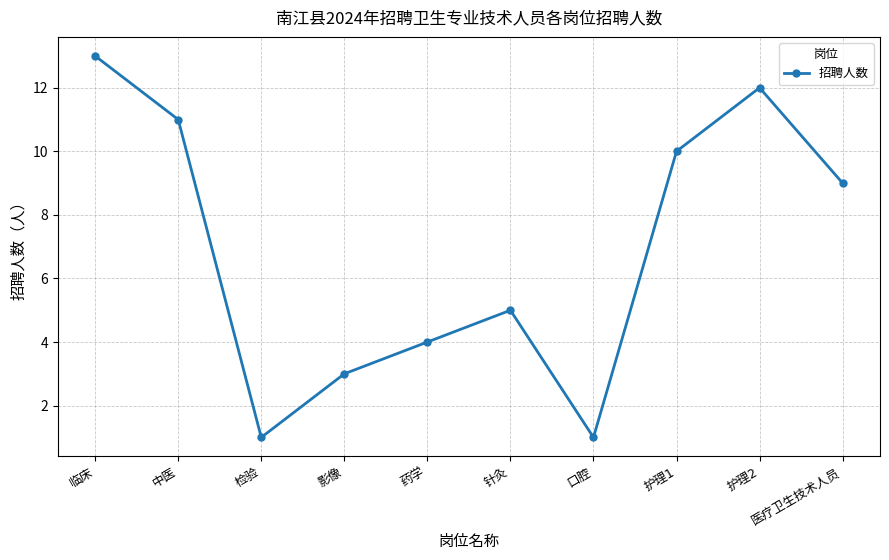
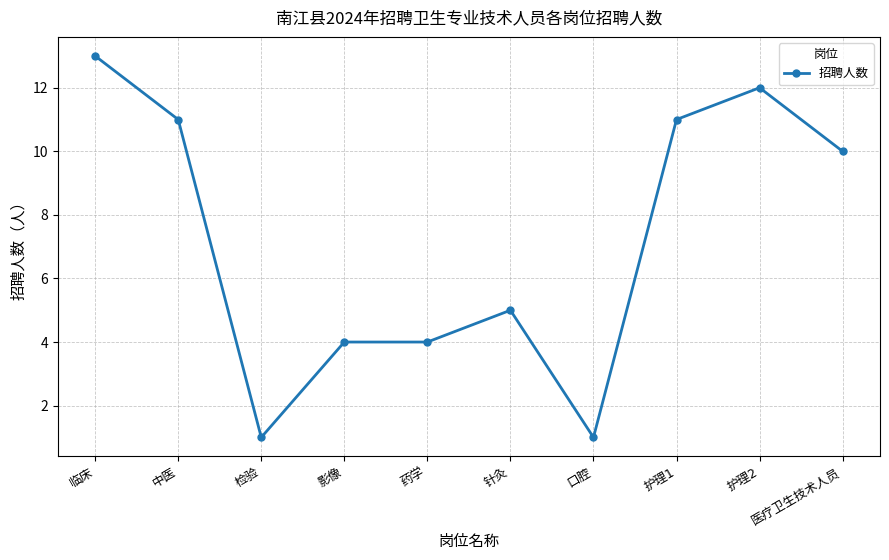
影像: 3 -> 4
护理1: 10 -> 11
医疗卫生技术人员: 9 -> 10
